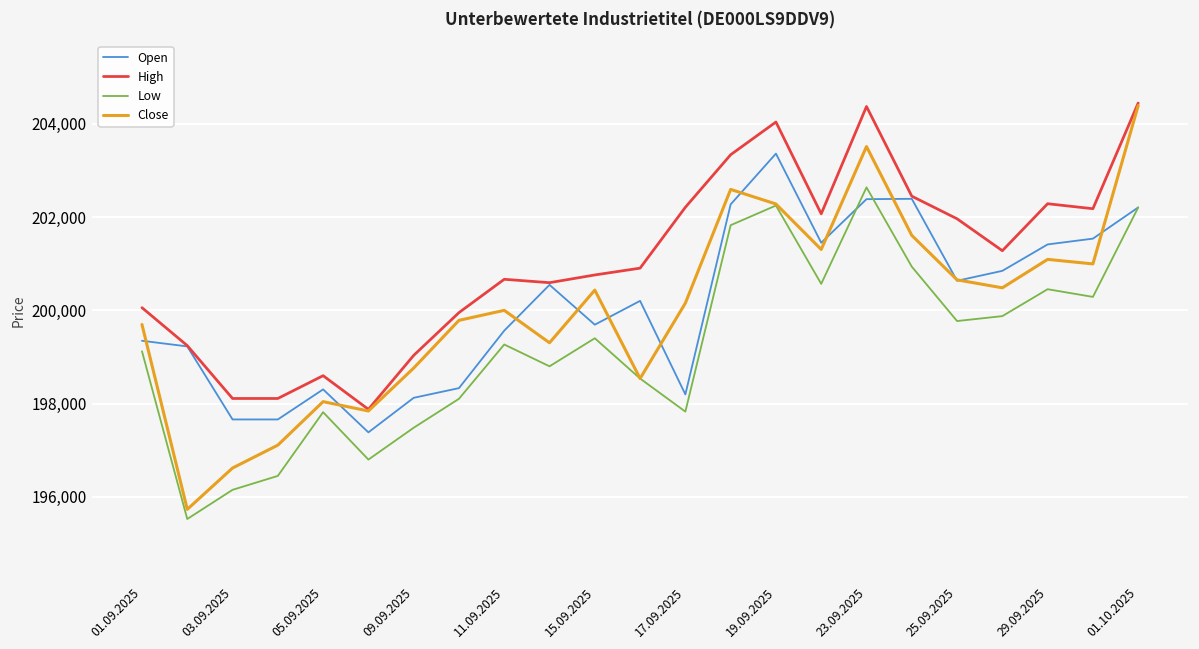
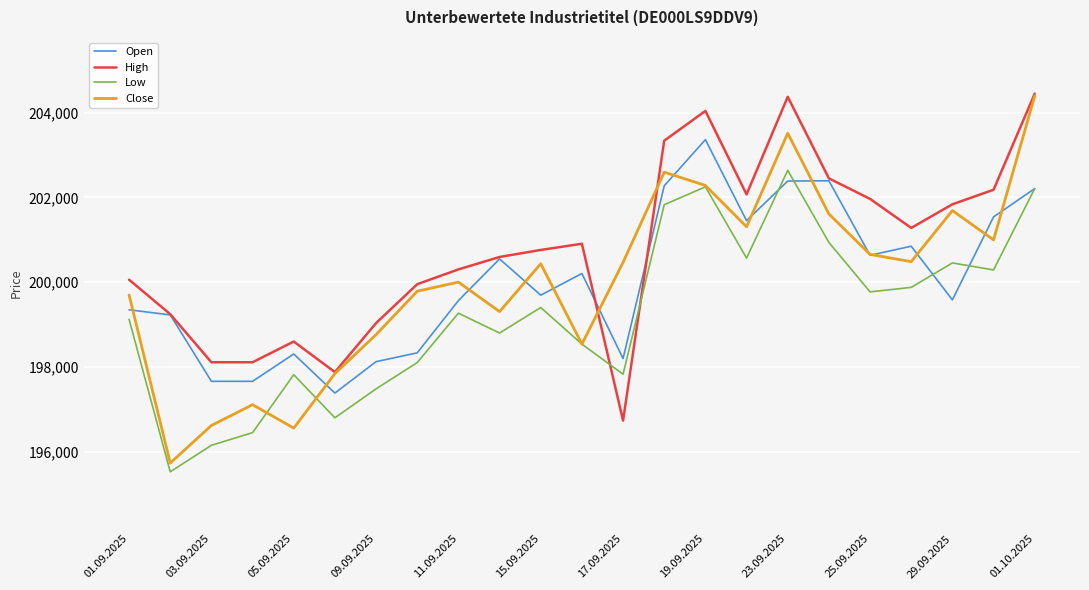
Close, 05.09.2025: 198,000 -> 196,600
High, 11.09.2025: 200,700 -> 200,300
High, 17.09.2025: 202,200 -> 196,700
Close, 17.09.2025: 200,200 -> 200,500
Open, 29.09.2025: 201,400 -> 199,600
High, 29.09.2025: 202,300 -> 201,800
Close, 29.09.2025: 201,100 -> 201,700
